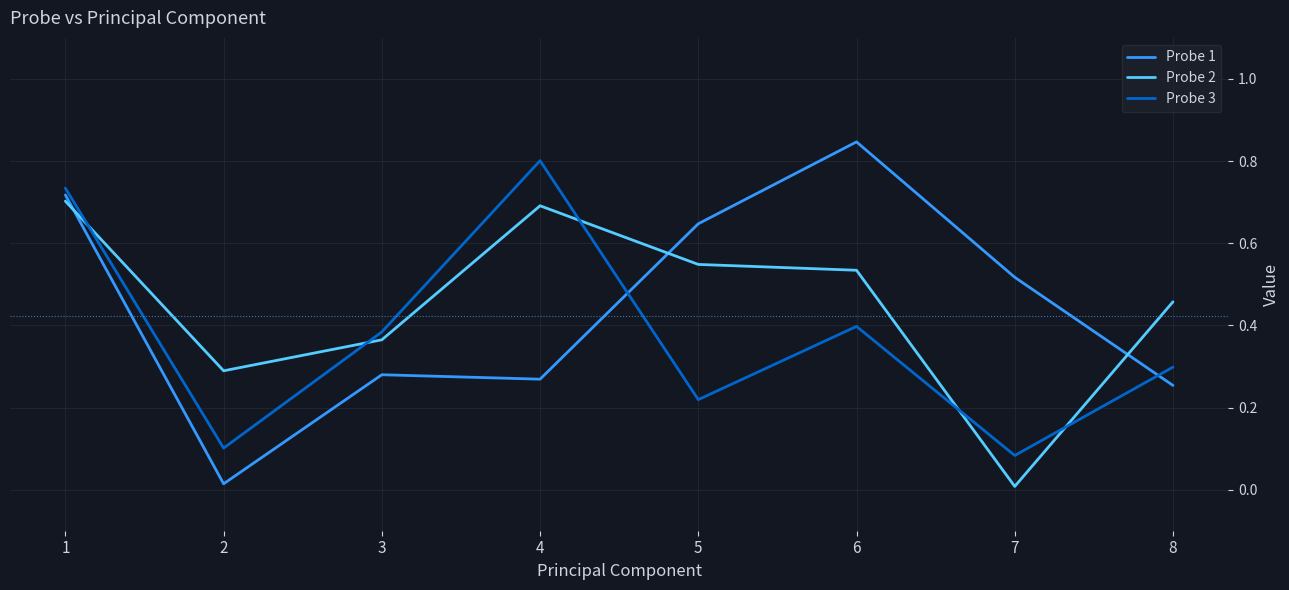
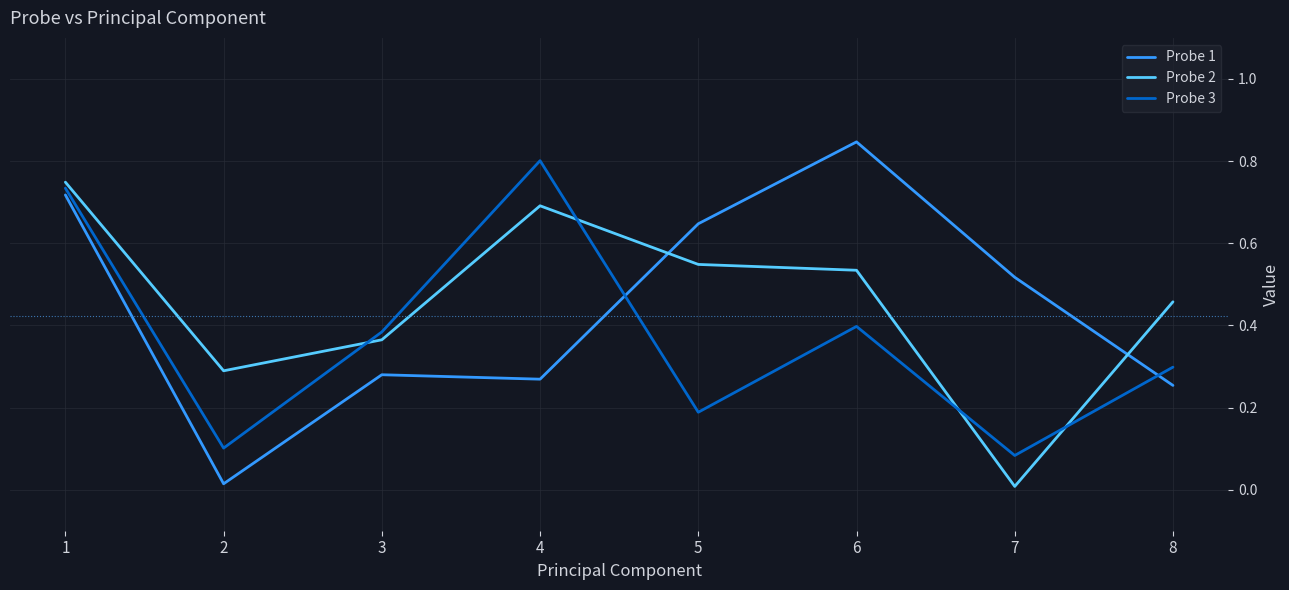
Probe 2, 1: 0.70 -> 0.75
Probe 3, 5: 0.22 -> 0.19
